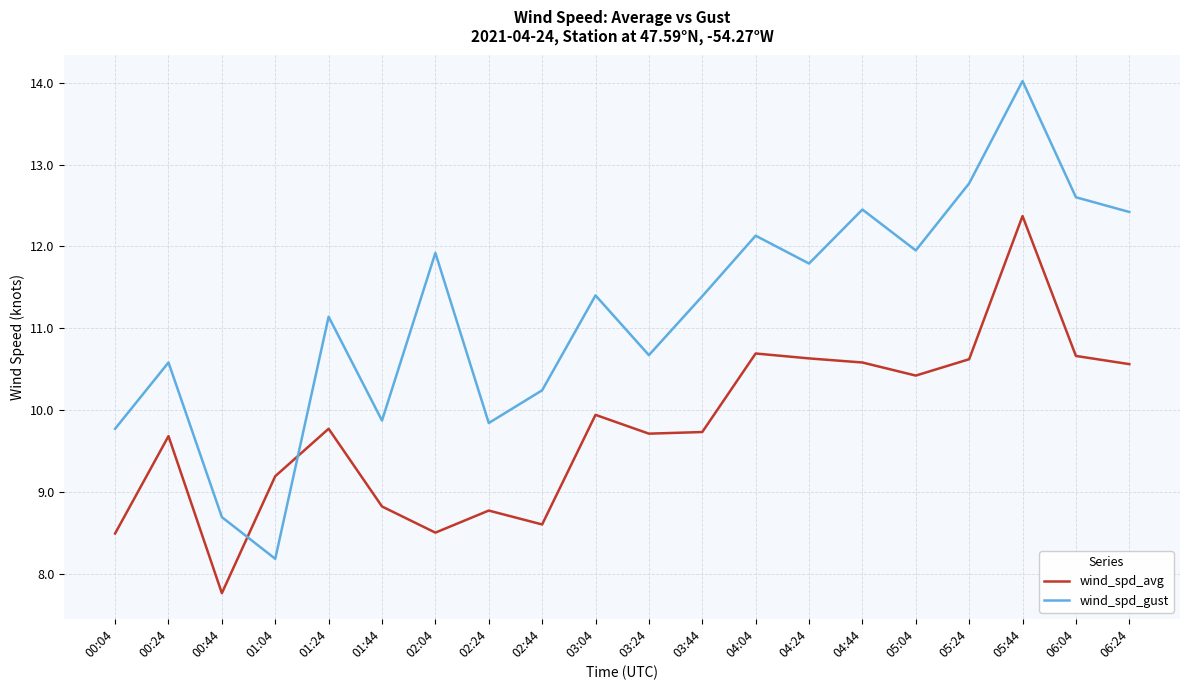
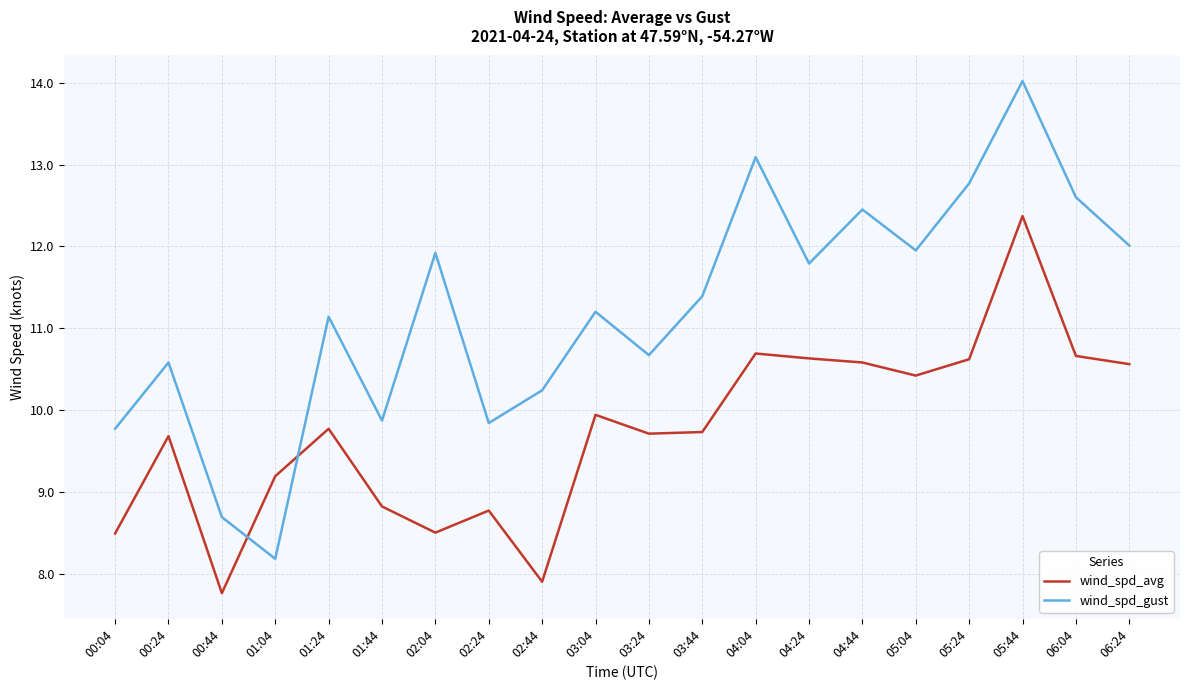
wind_spd_avg, 02:44: 8.6 -> 7.9
wind_spd_gust, 03:04: 11.4 -> 11.2
wind_spd_gust, 04:04: 12.1 -> 13.1
wind_spd_gust, 06:24: 12.4 -> 12.0
